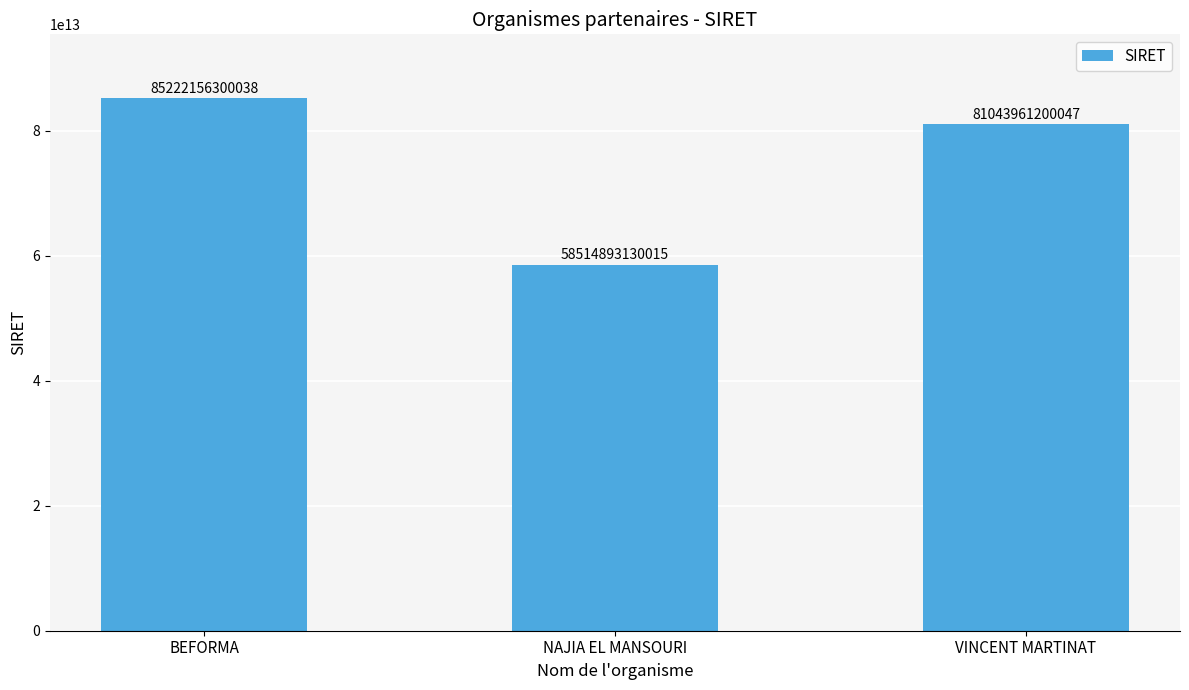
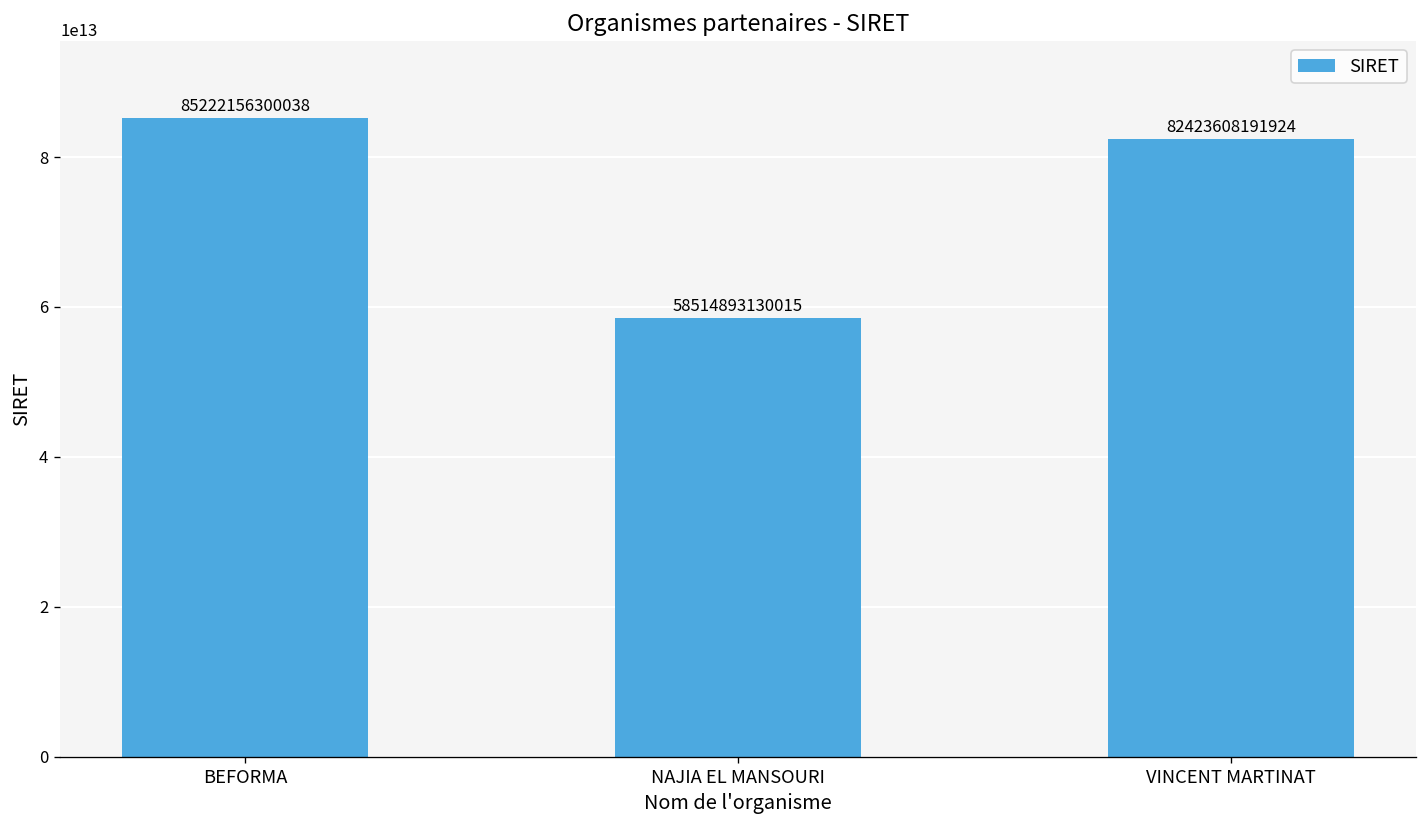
VINCENT MARTINAT: 81043961200047 -> 82423608191924
